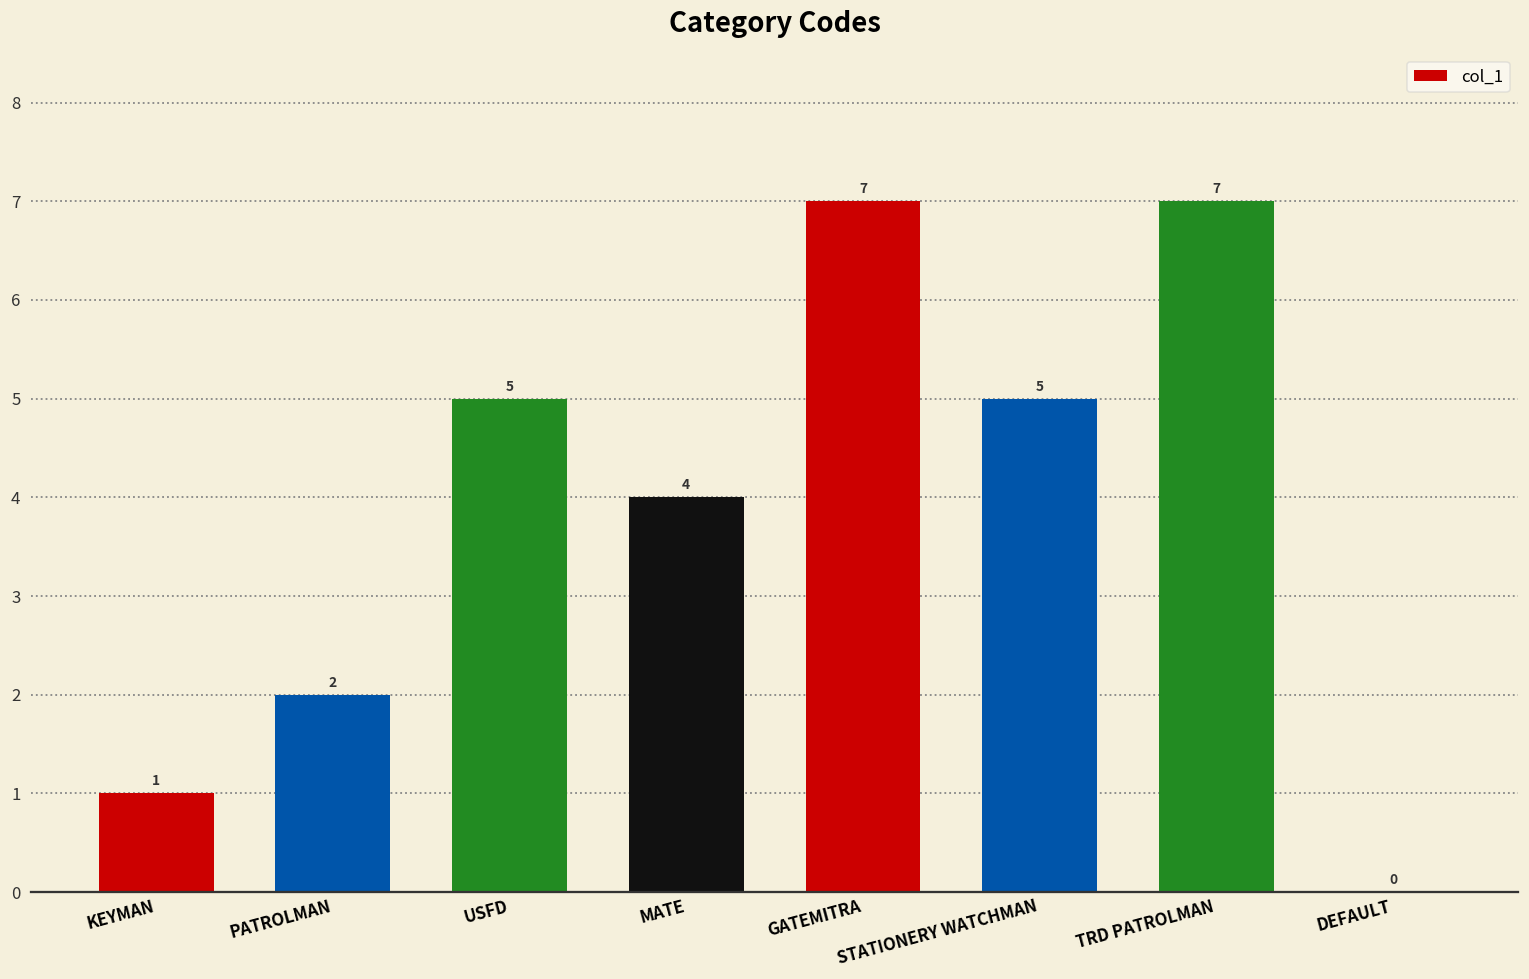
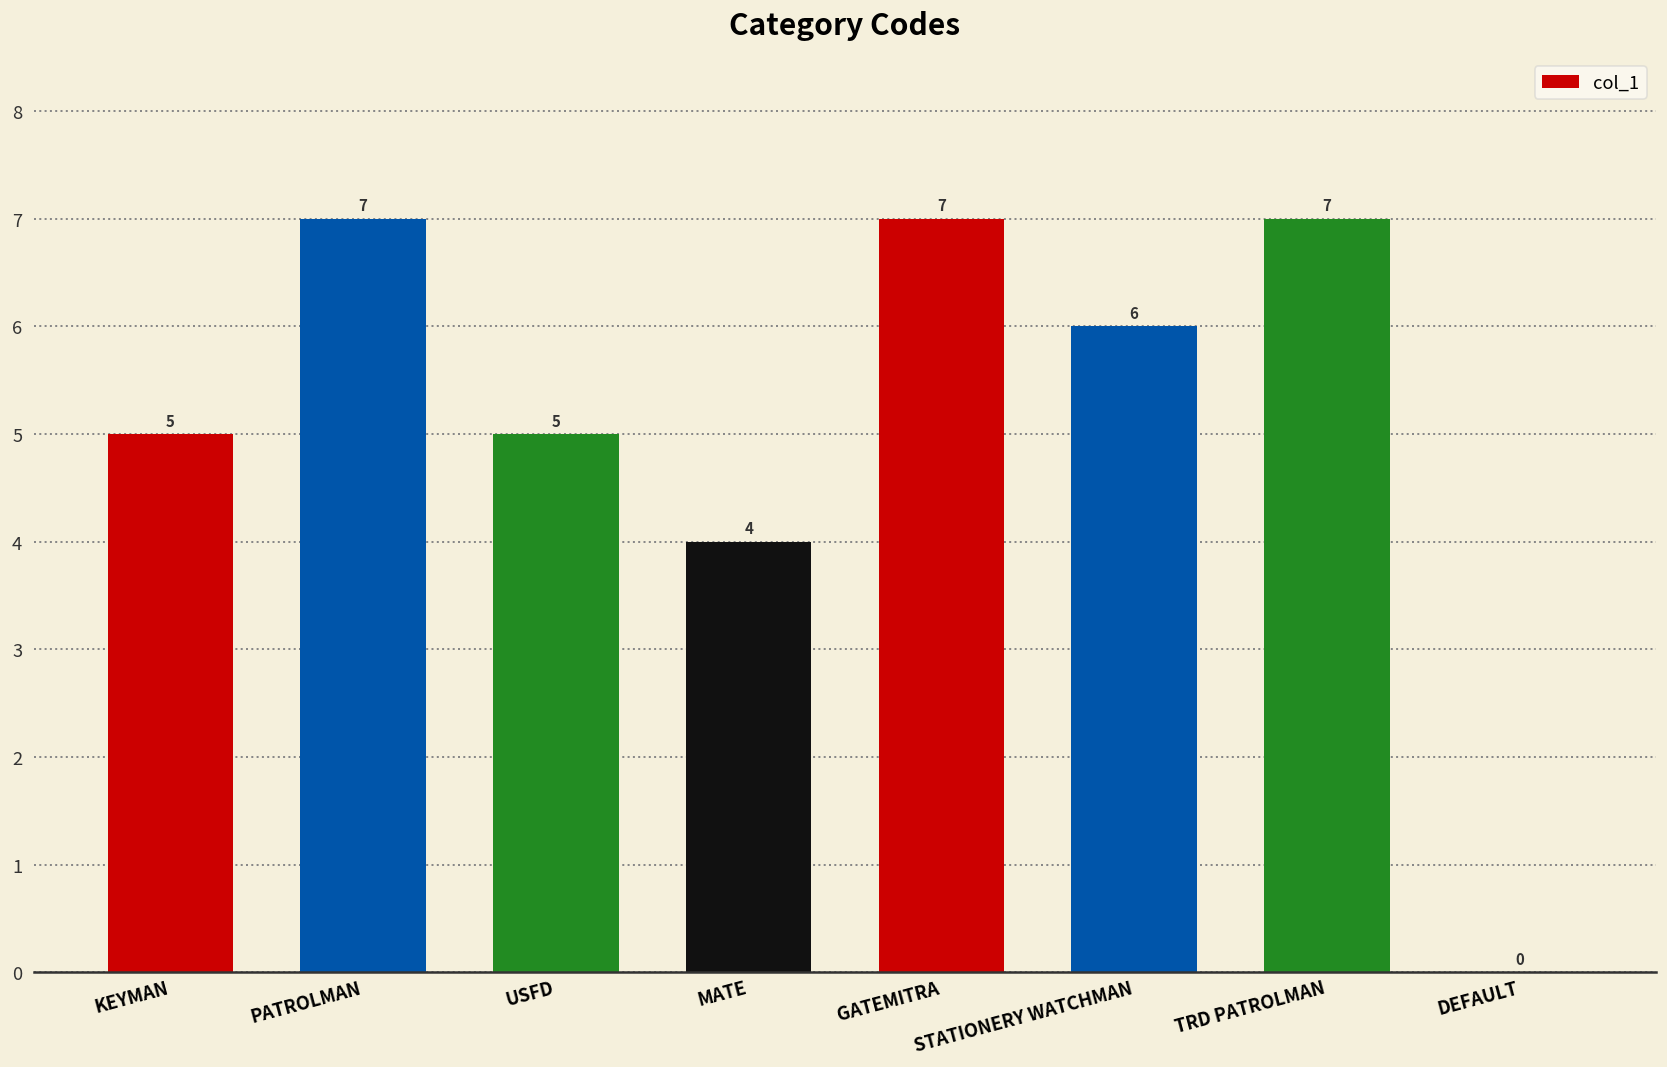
KEYMAN: 1 -> 5
PATROLMAN: 2 -> 7
STATIONERY WATCHMAN: 5 -> 6
